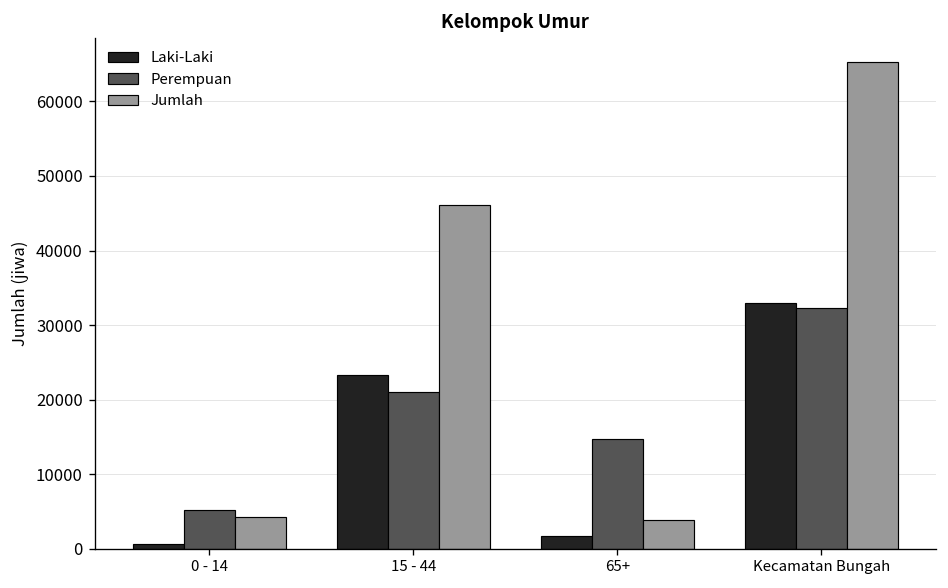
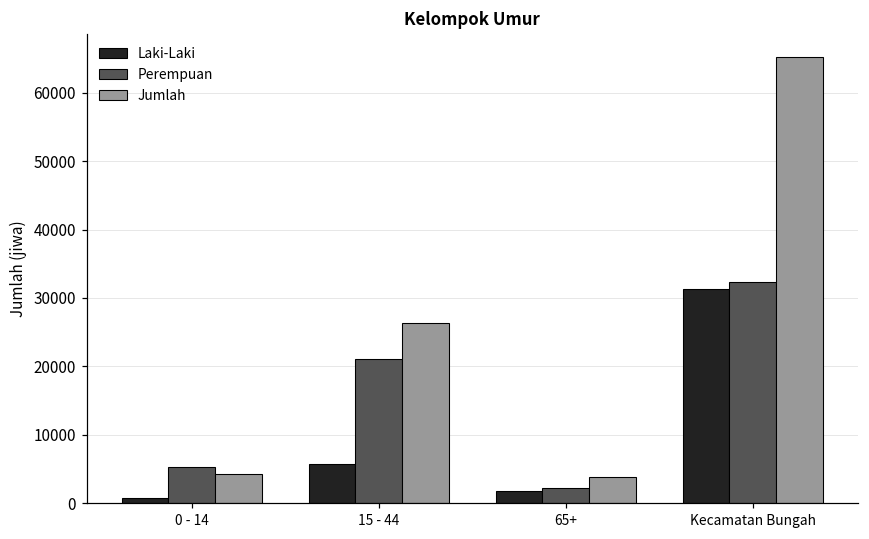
Laki-Laki, 15 - 44: 23000 -> 6000
Jumlah, 15 - 44: 46000 -> 26000
Perempuan, 65+: 15000 -> 2000
Laki-Laki, Kecamatan Bungah: 33000 -> 31000
